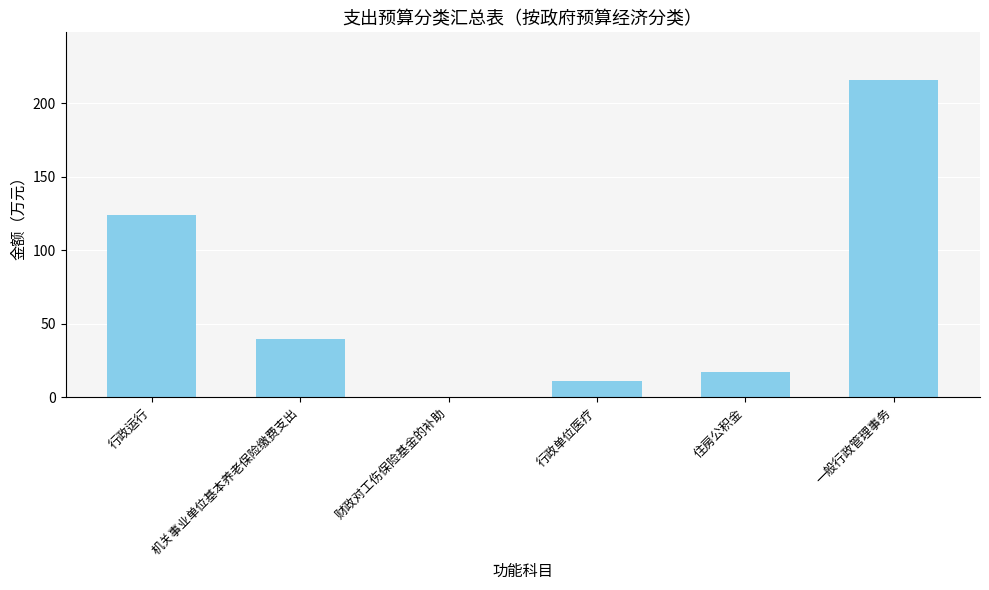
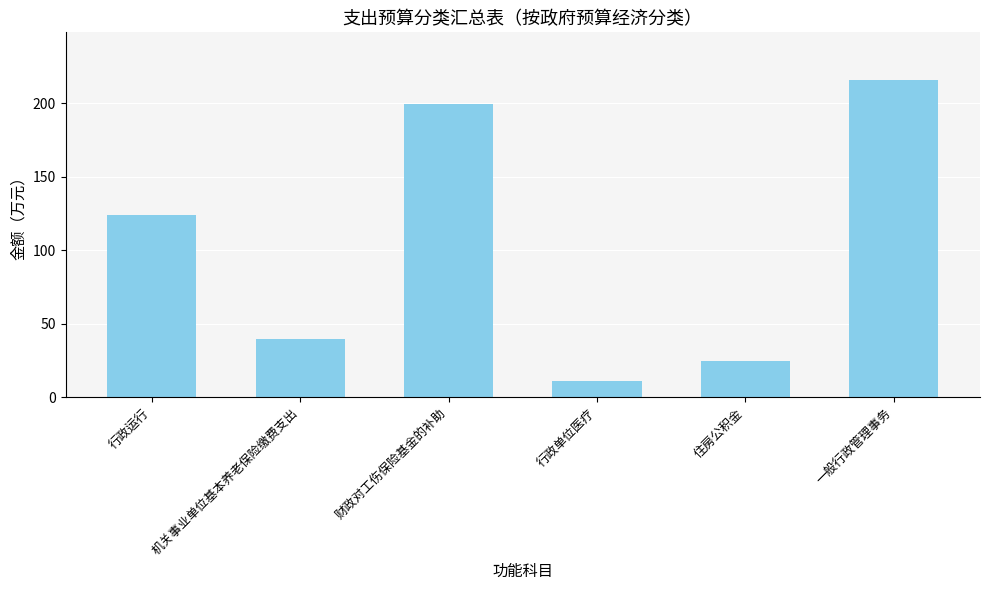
财政对工伤保险基金的补助: 0 -> 200
住房公积金: 17 -> 25
